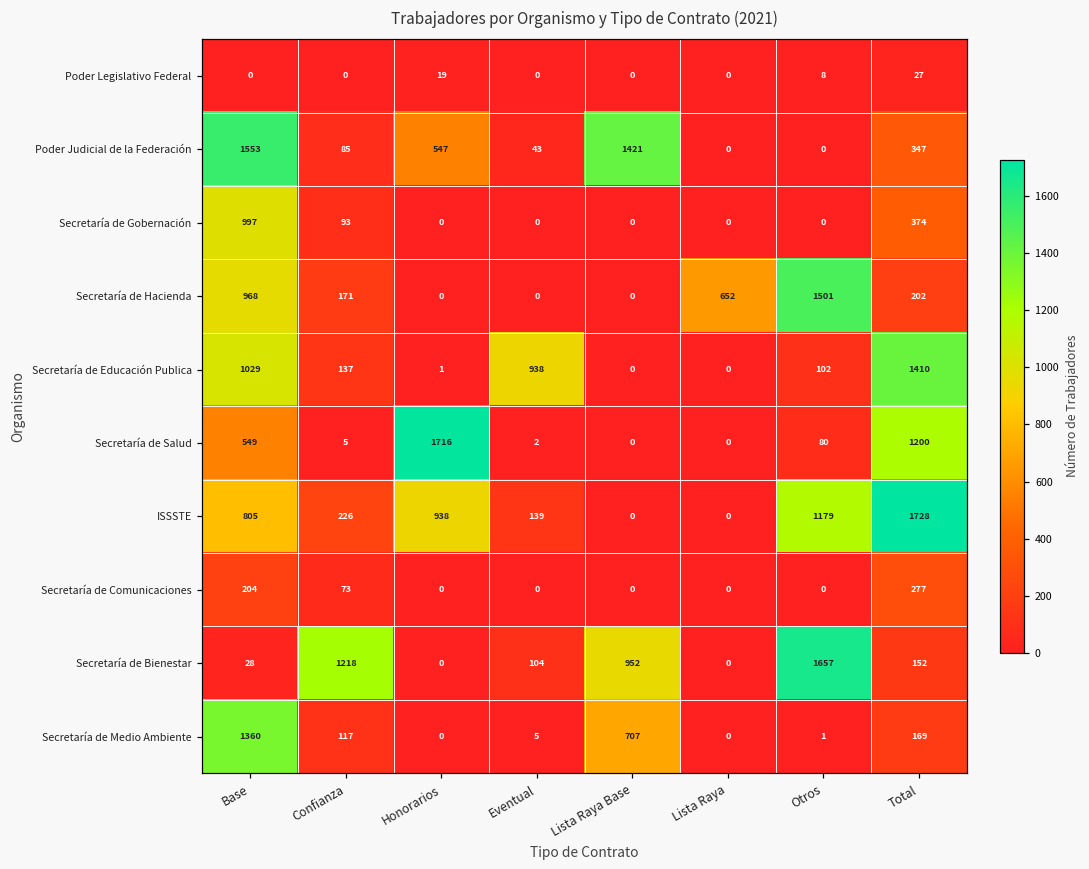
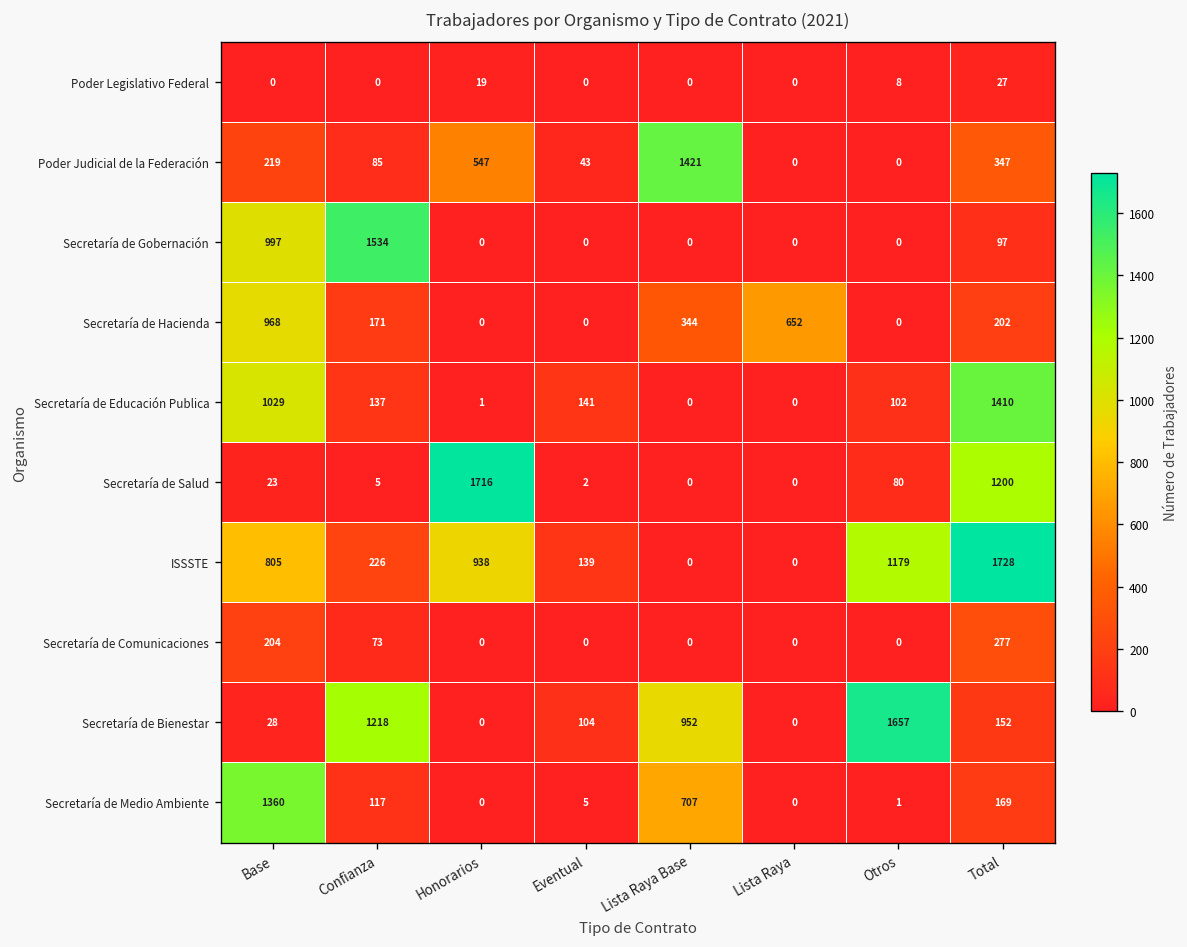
Poder Judicial de la Federación, Base: 1553 -> 219
Secretaría de Gobernación, Confianza: 93 -> 1534
Secretaría de Gobernación, Total: 374 -> 97
Secretaría de Hacienda, Lista Raya Base: 0 -> 344
Secretaría de Hacienda, Otros: 1501 -> 0
Secretaría de Educación Publica, Eventual: 938 -> 141
Secretaría de Salud, Base: 549 -> 23
